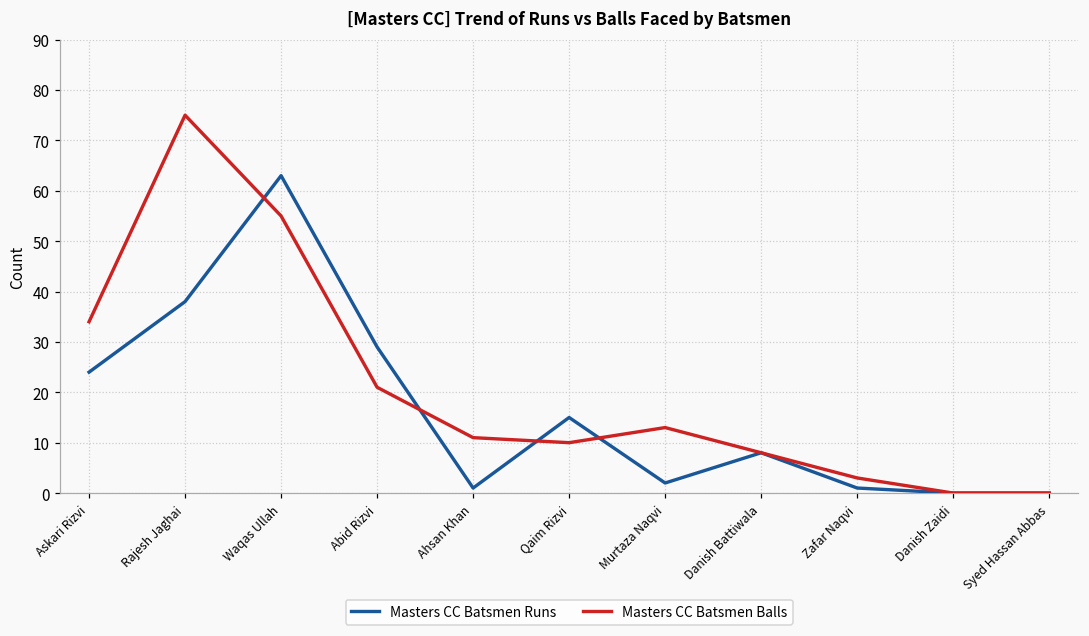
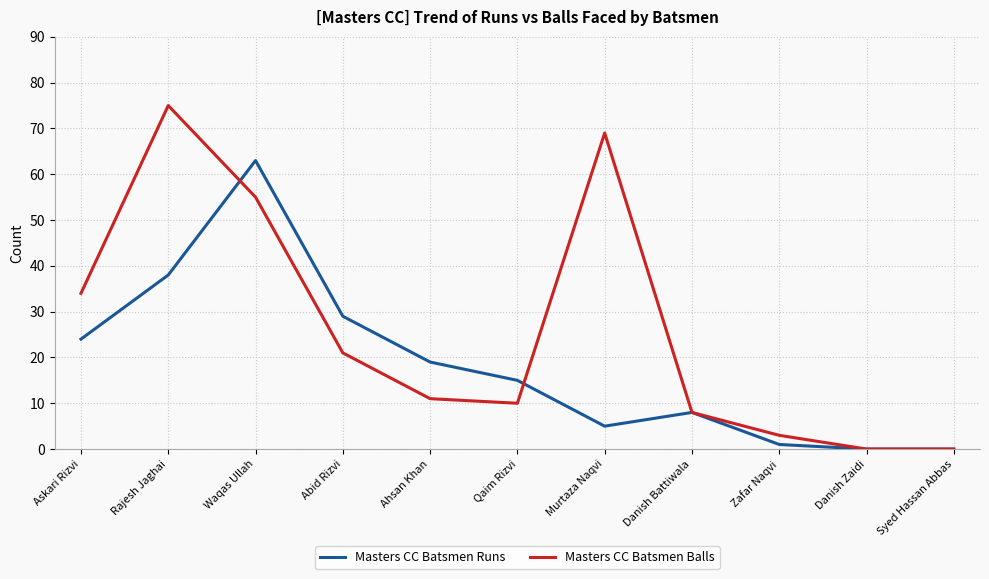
Masters CC Batsmen Runs, Ahsan Khan: 1 -> 19
Masters CC Batsmen Runs, Murtaza Naqvi: 2 -> 5
Masters CC Batsmen Balls, Murtaza Naqvi: 13 -> 69
